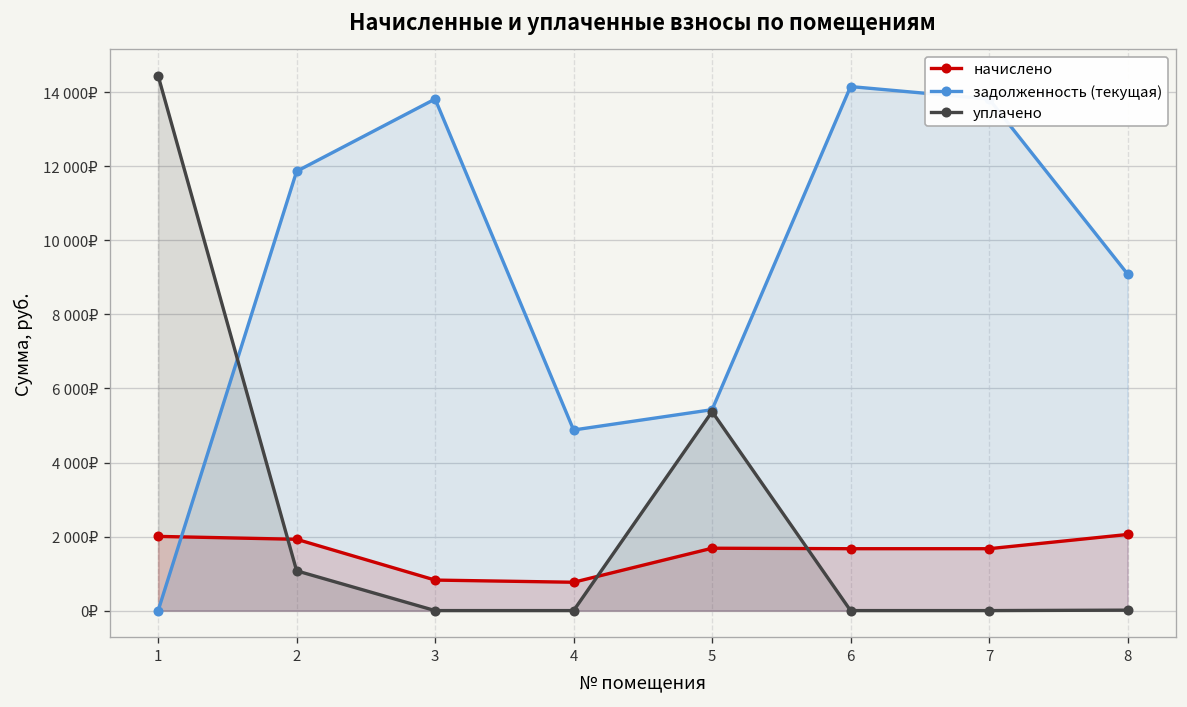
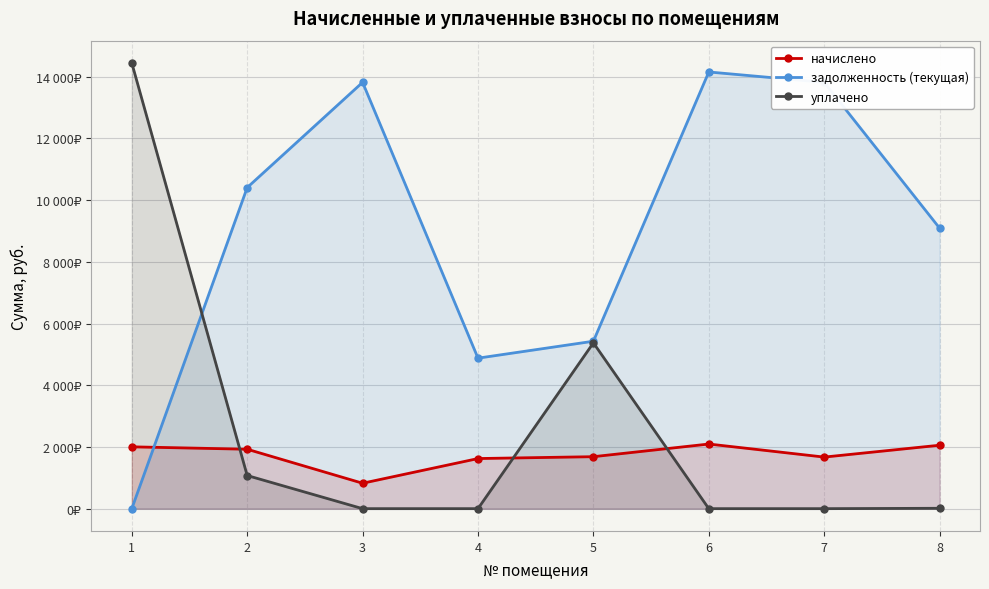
задолженность (текущая), 2: 11900₽ -> 10400₽
начислено, 4: 800₽ -> 1600₽
начислено, 6: 1700₽ -> 2100₽
